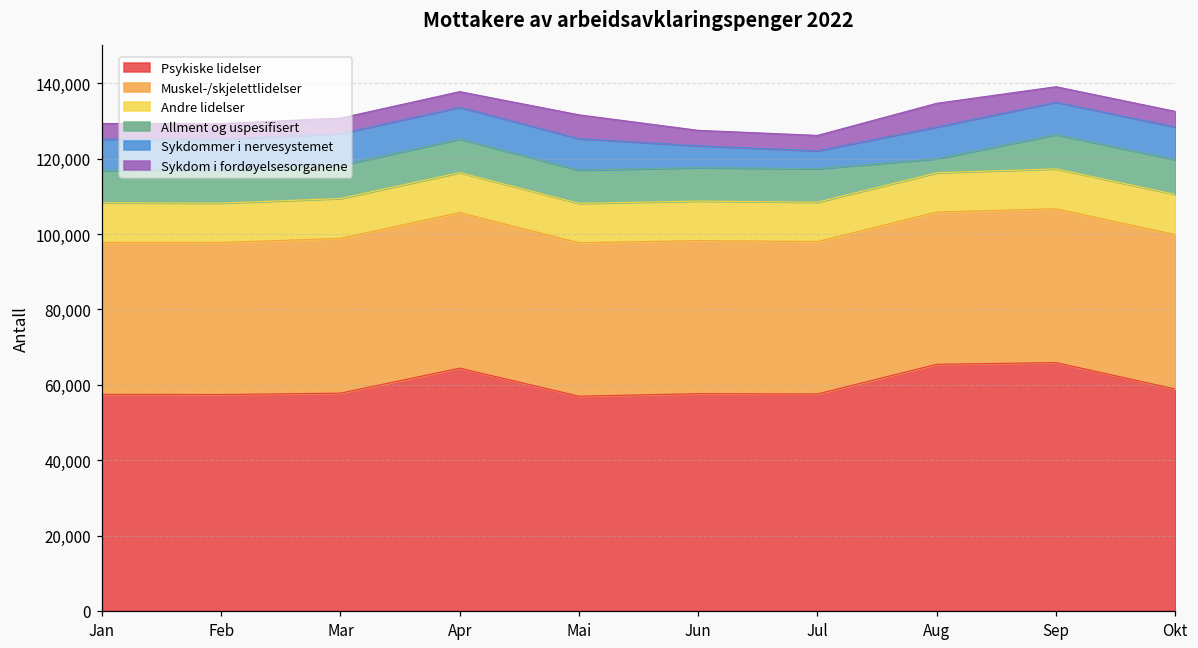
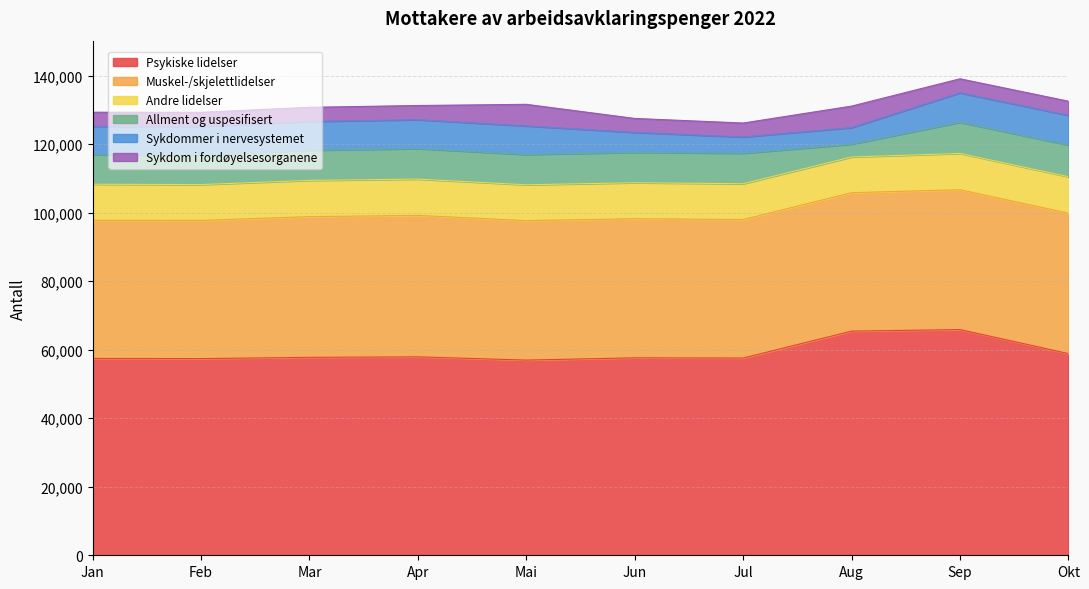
Psykiske lidelser, Apr: 64,000 -> 58,000
Sykdommer i nervesystemet, Aug: 8,000 -> 5,000
